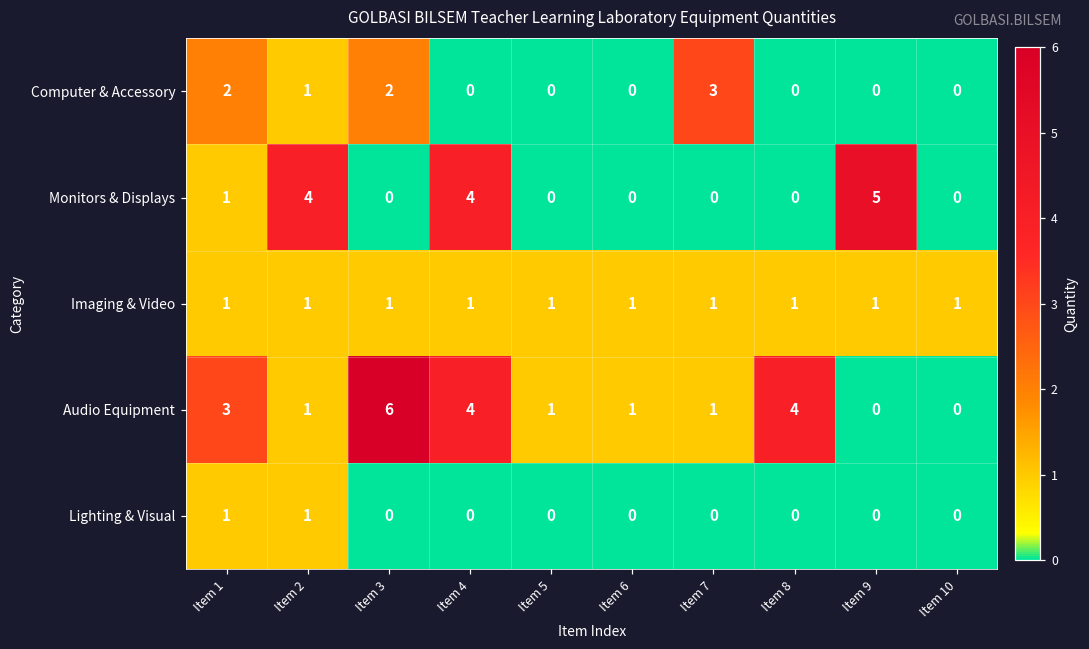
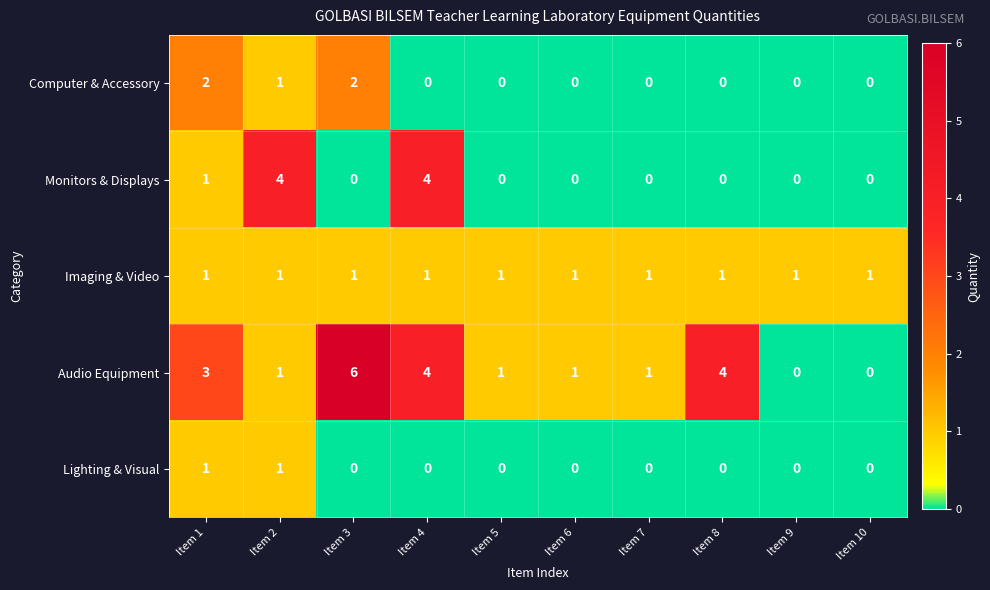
Computer & Accessory, Item 7: 3 -> 0
Monitors & Displays, Item 9: 5 -> 0
